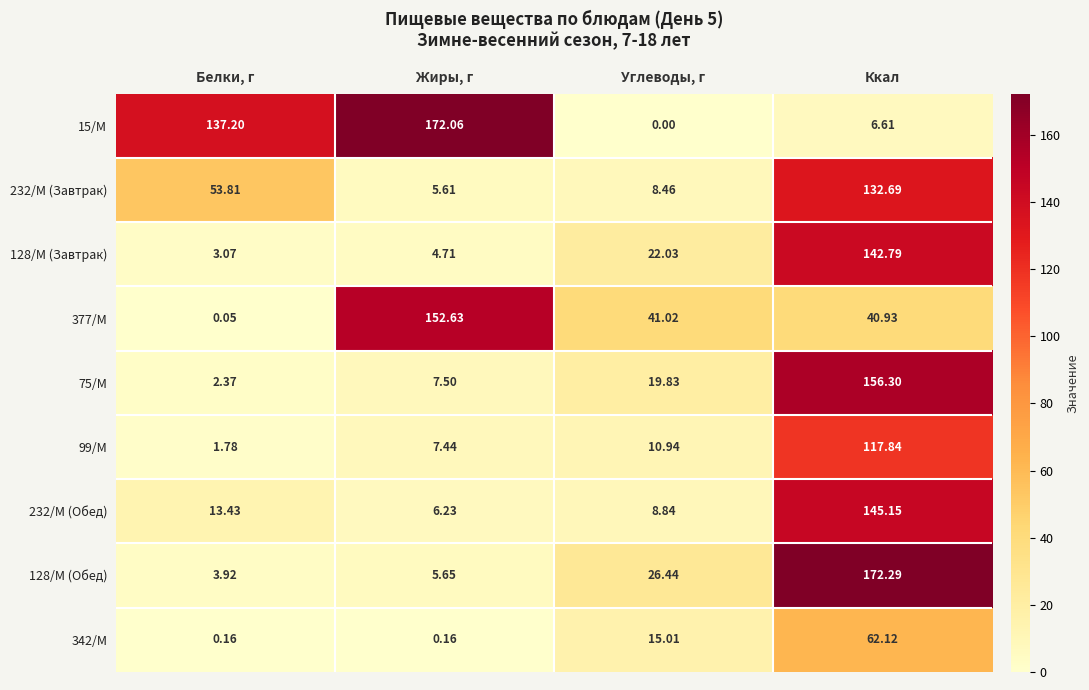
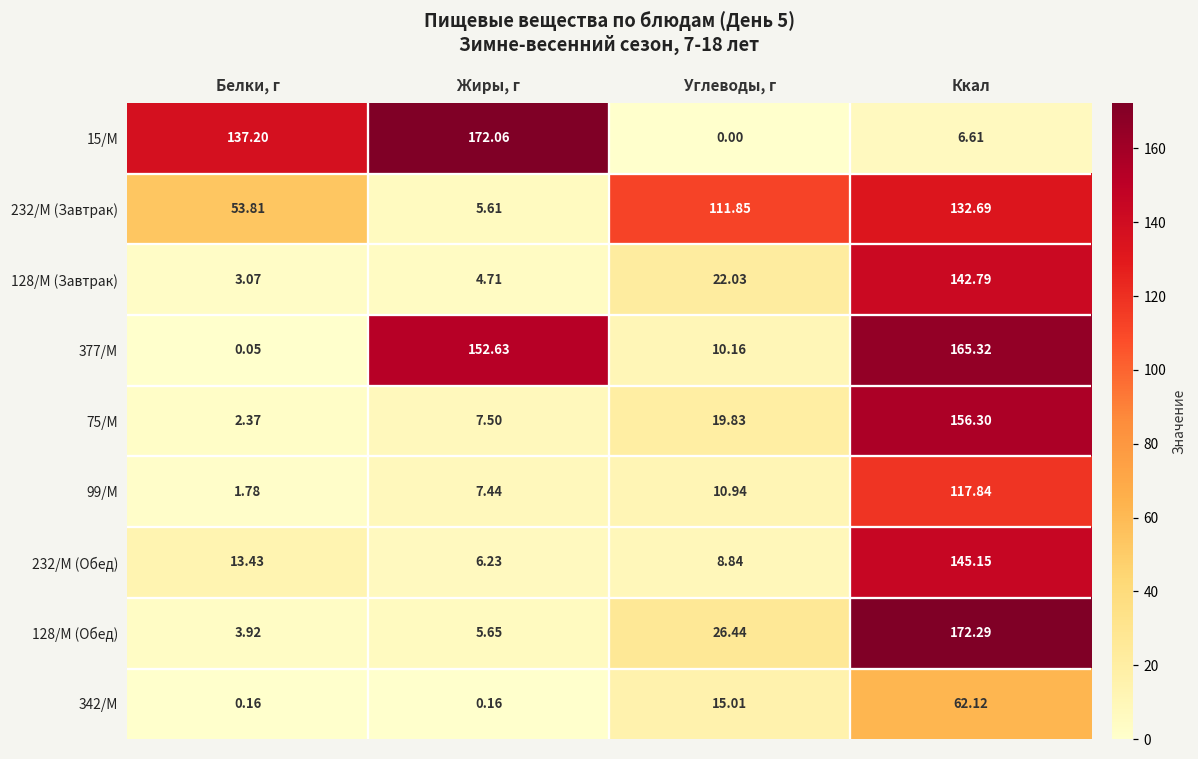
232/М (Завтрак), Углеводы, г: 8.46 -> 111.85
377/М, Углеводы, г: 41.02 -> 10.16
377/М, Ккал: 40.93 -> 165.32
